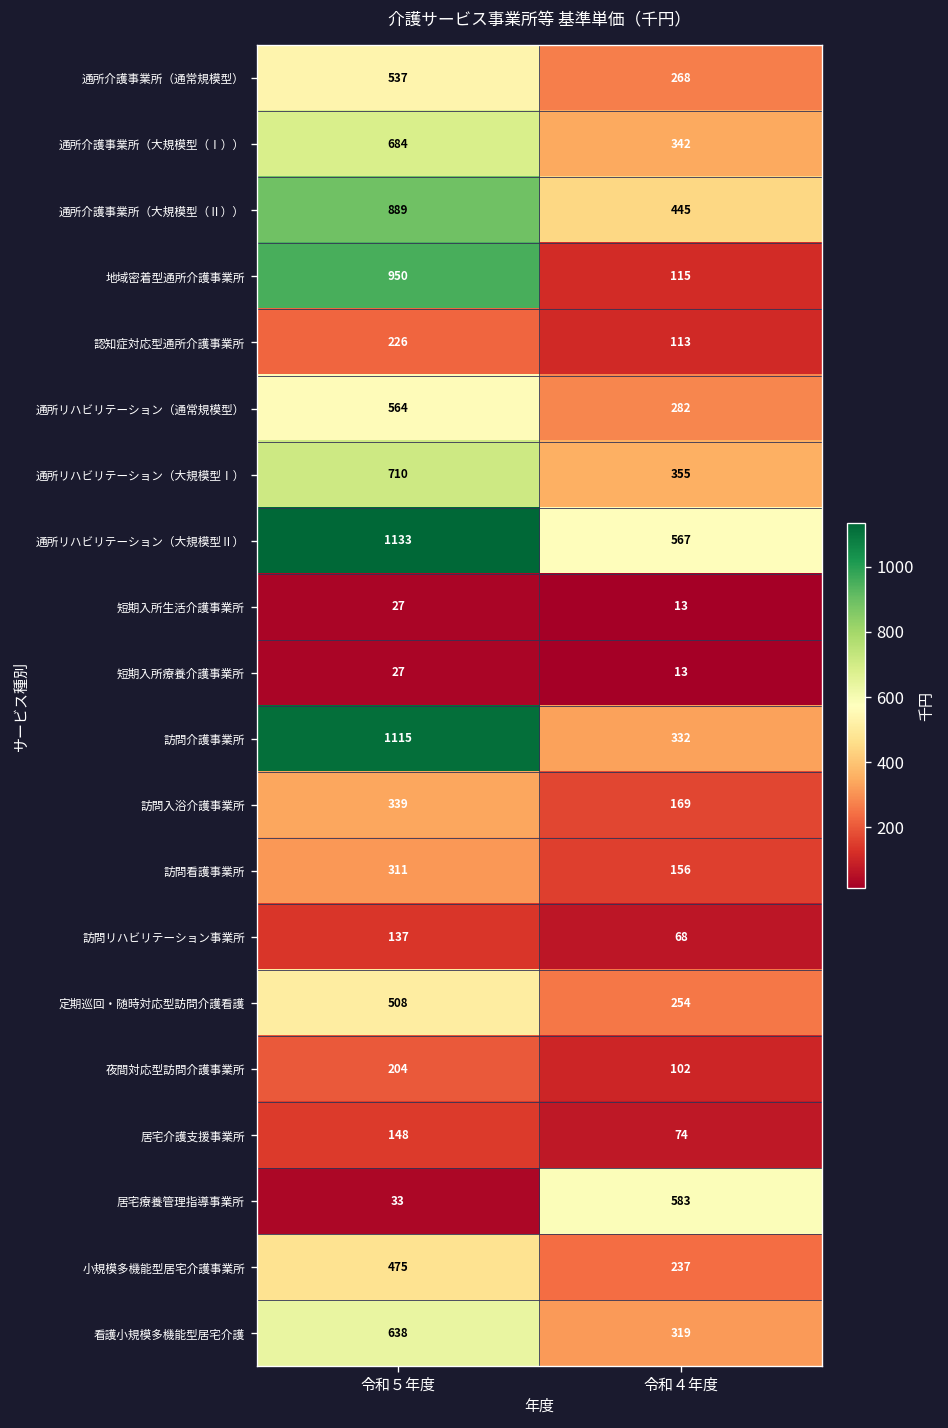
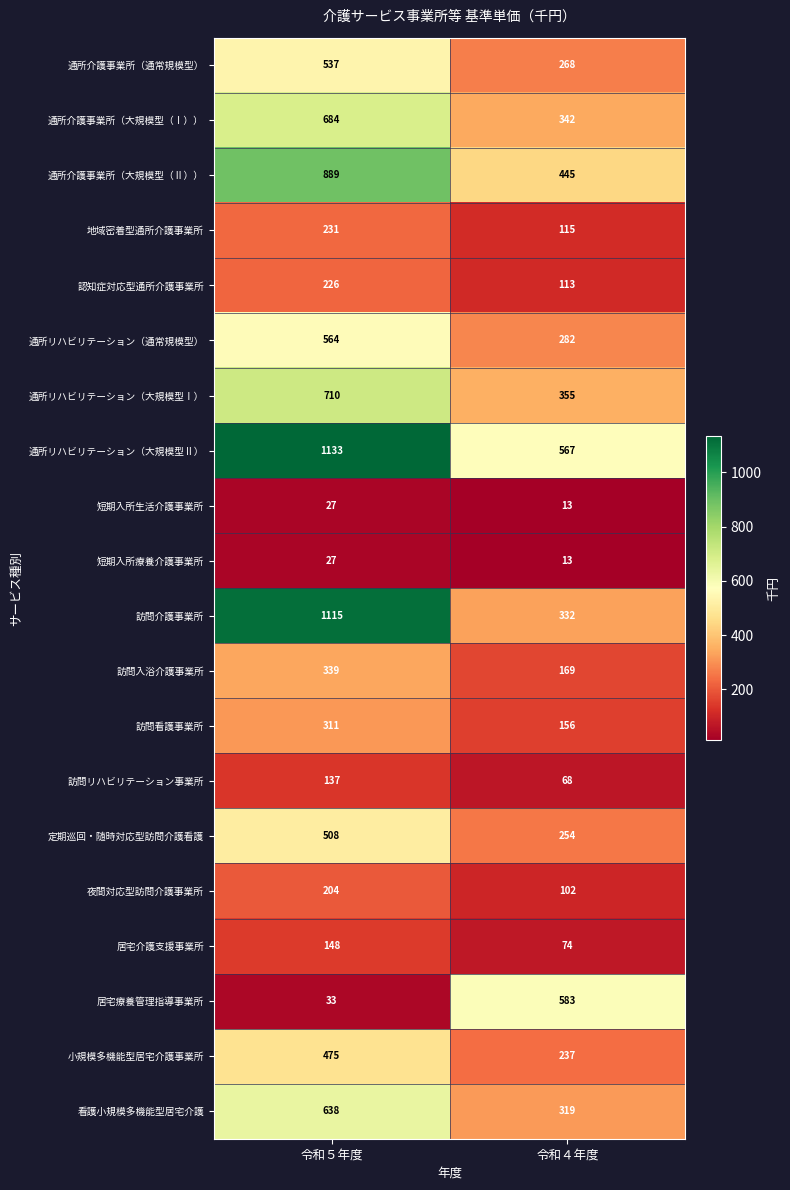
地域密着型通所介護事業所, 令和５年度: 950 -> 231
